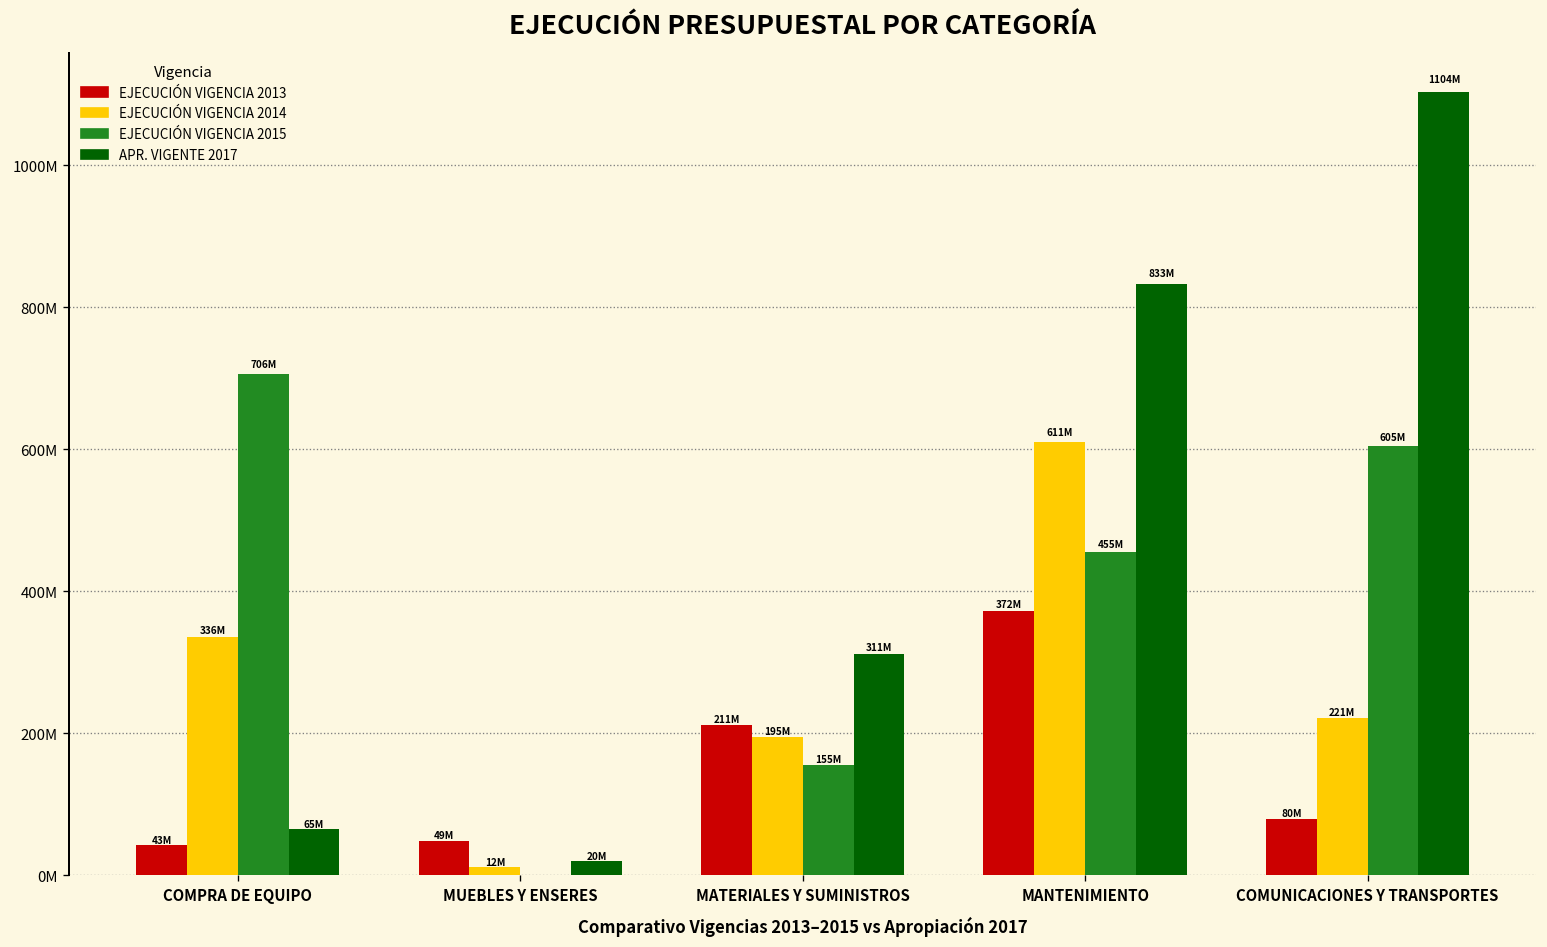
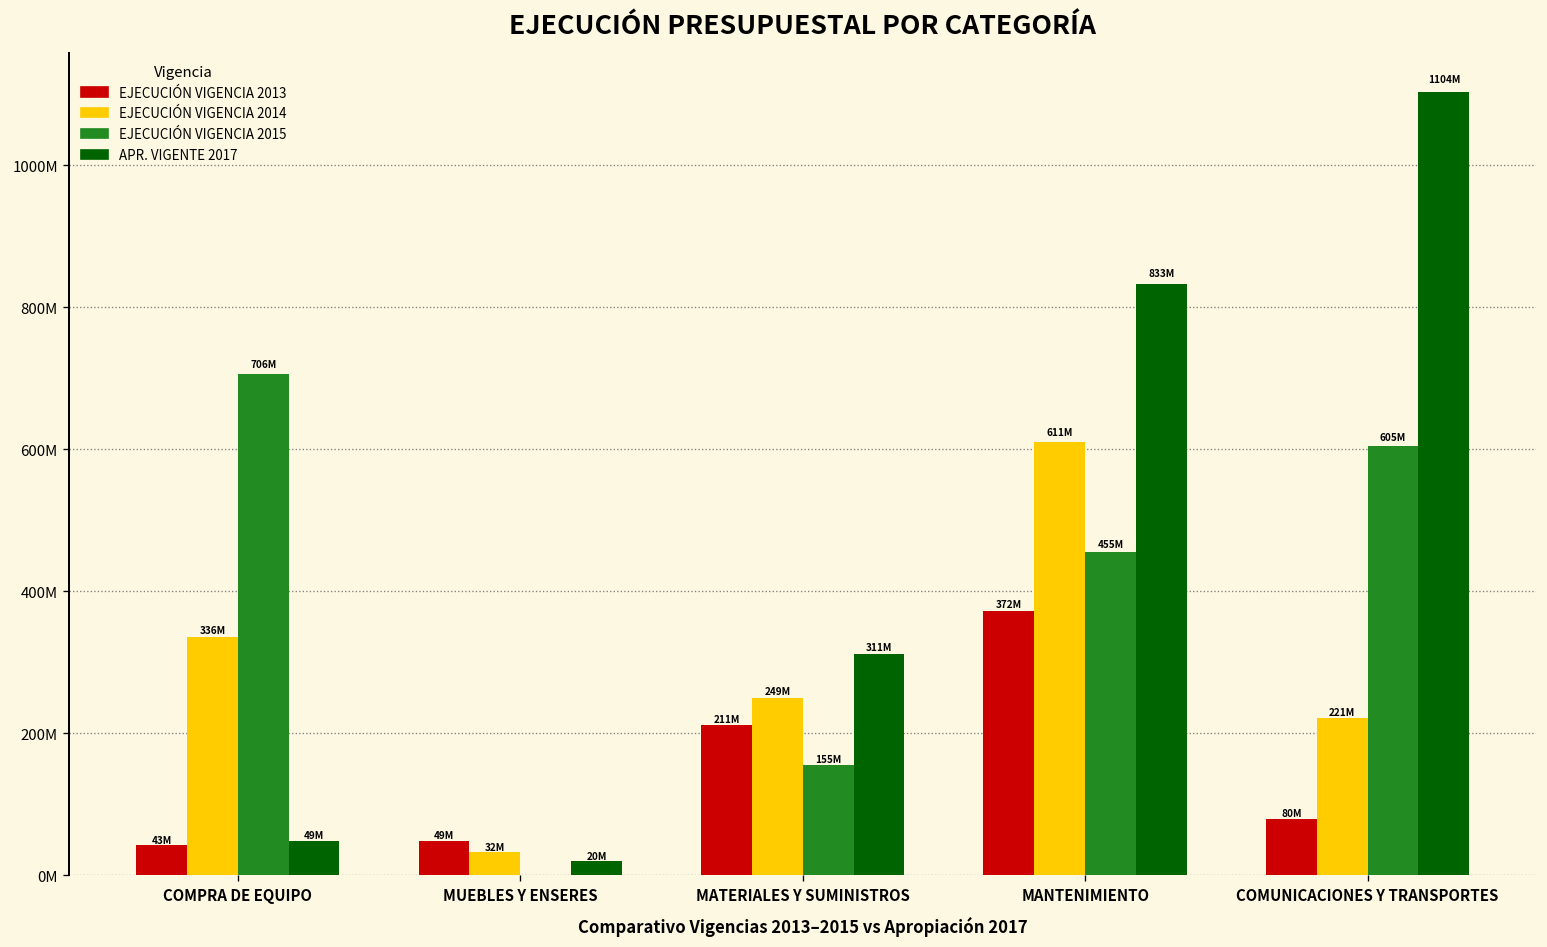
APR. VIGENTE 2017, COMPRA DE EQUIPO: 65M -> 49M
EJECUCIÓN VIGENCIA 2014, MUEBLES Y ENSERES: 12M -> 32M
EJECUCIÓN VIGENCIA 2014, MATERIALES Y SUMINISTROS: 195M -> 249M
